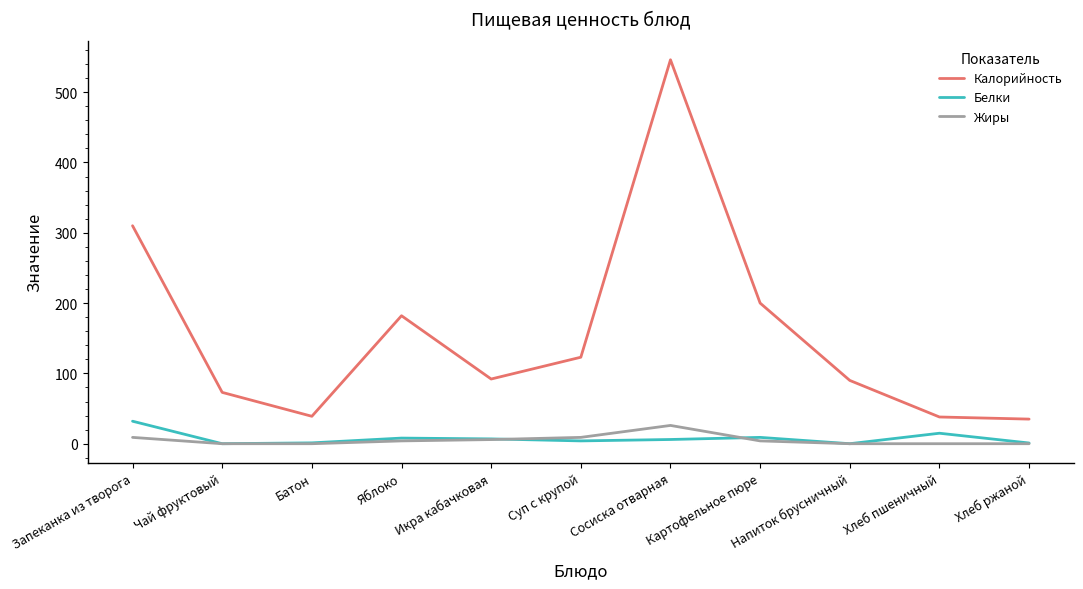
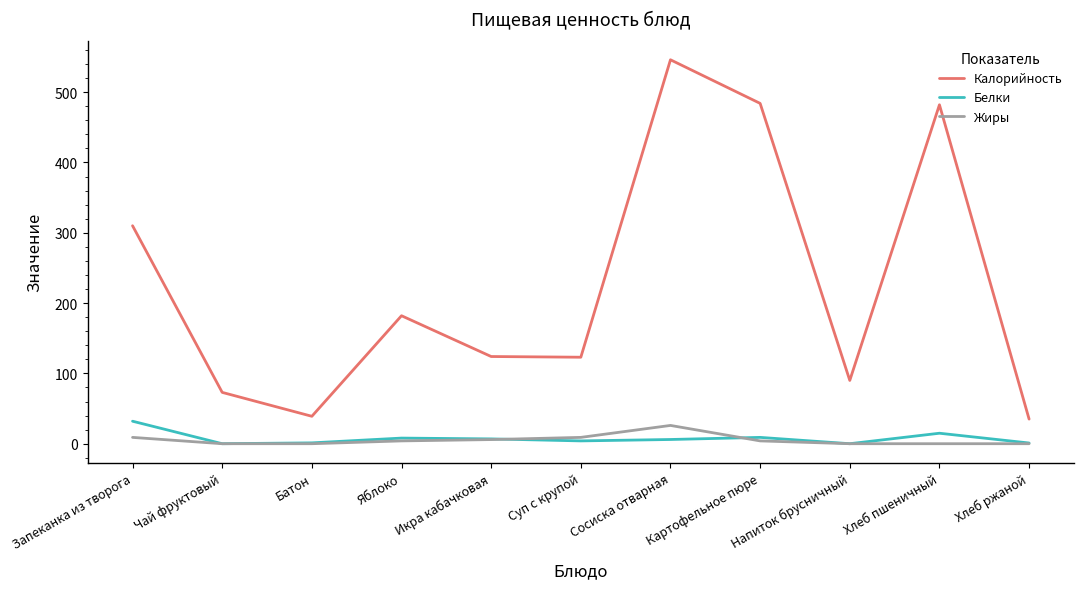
Калорийность, Икра кабачковая: 90 -> 120
Калорийность, Картофельное пюре: 200 -> 480
Калорийность, Хлеб пшеничный: 40 -> 480
